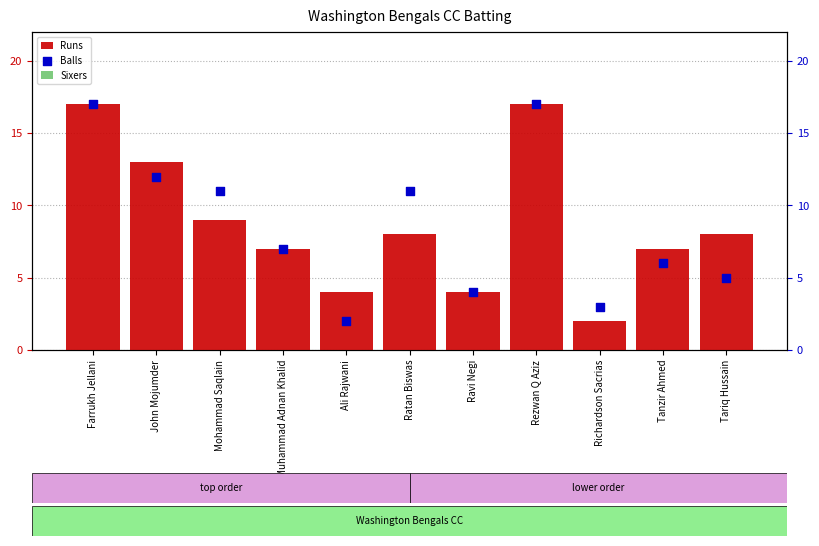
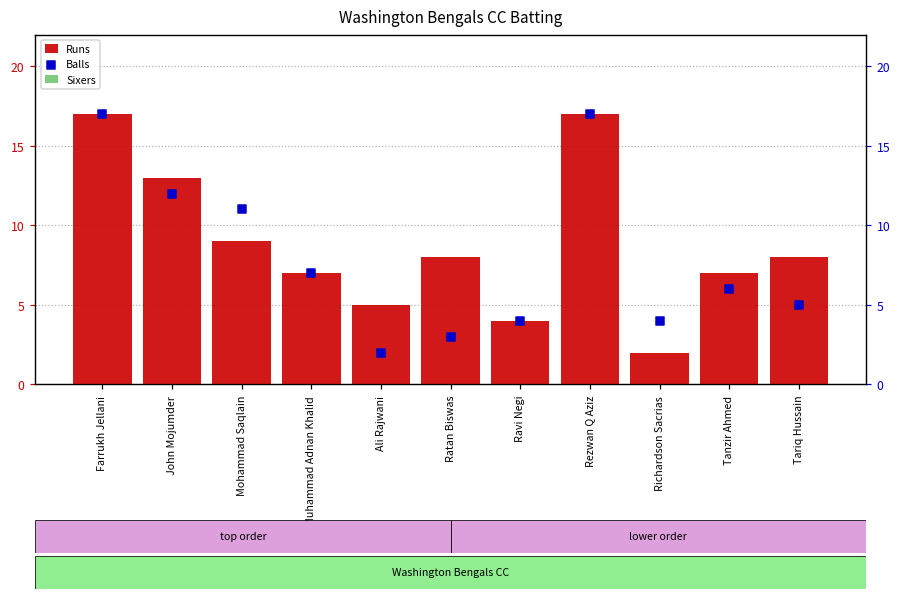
Runs, Ali Rajwani: 4 -> 5
Balls, Ratan Biswas: 11 -> 3
Balls, Richardson Sacrias: 3 -> 4
